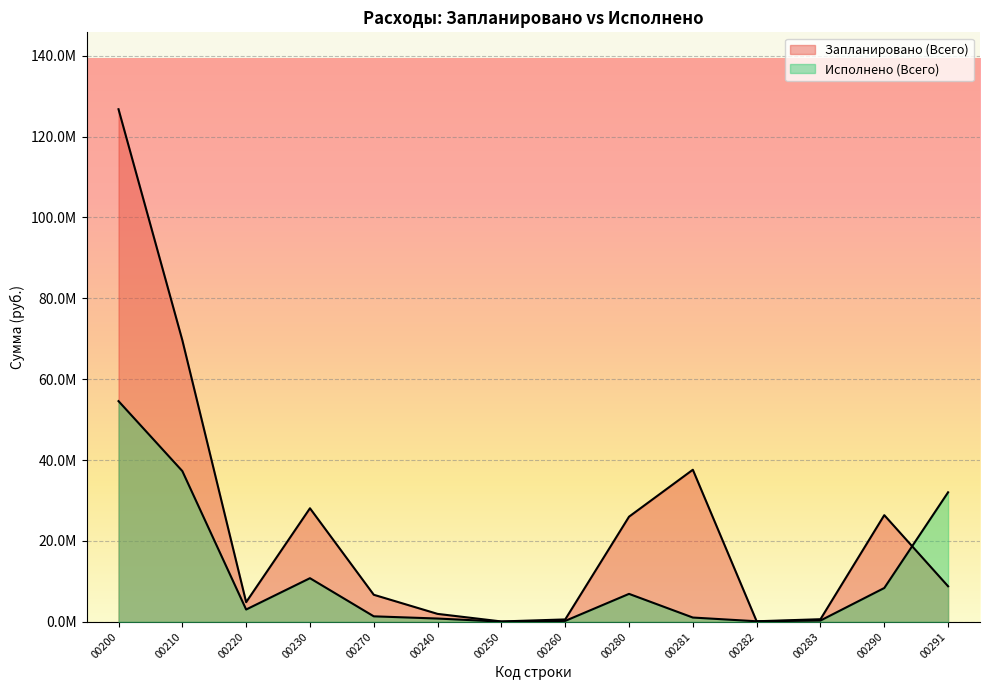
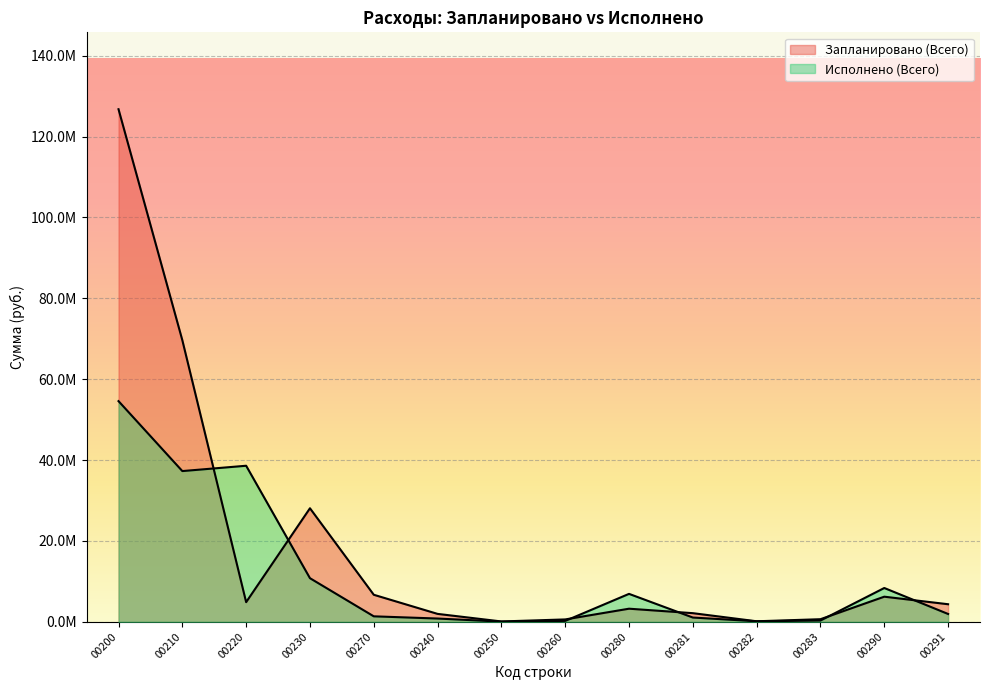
Исполнено (Всего), 00220: 3000000 -> 39000000
Запланировано (Всего), 00280: 26000000 -> 3000000
Запланировано (Всего), 00281: 38000000 -> 2000000
Запланировано (Всего), 00290: 26000000 -> 6000000
Запланировано (Всего), 00291: 9000000 -> 4000000
Исполнено (Всего), 00291: 32000000 -> 2000000
